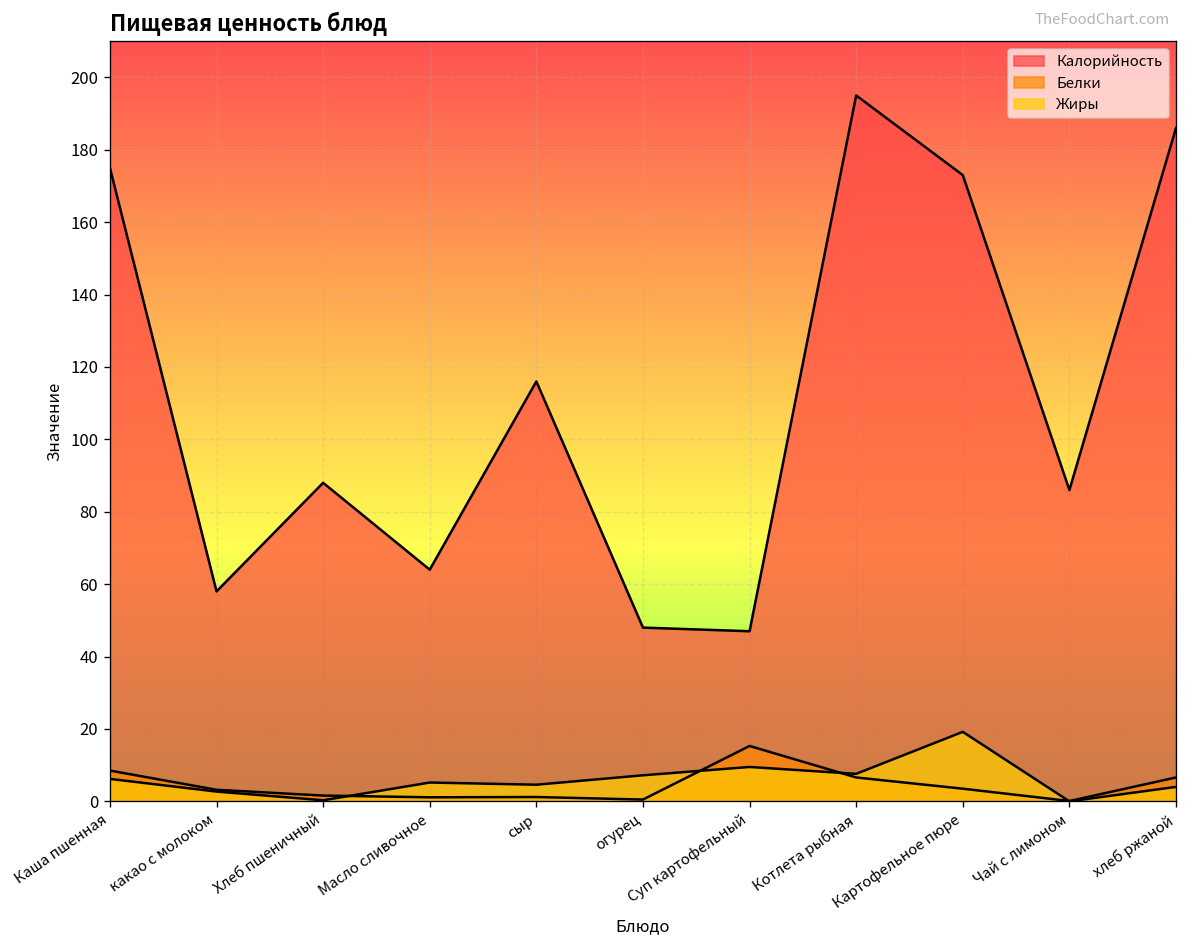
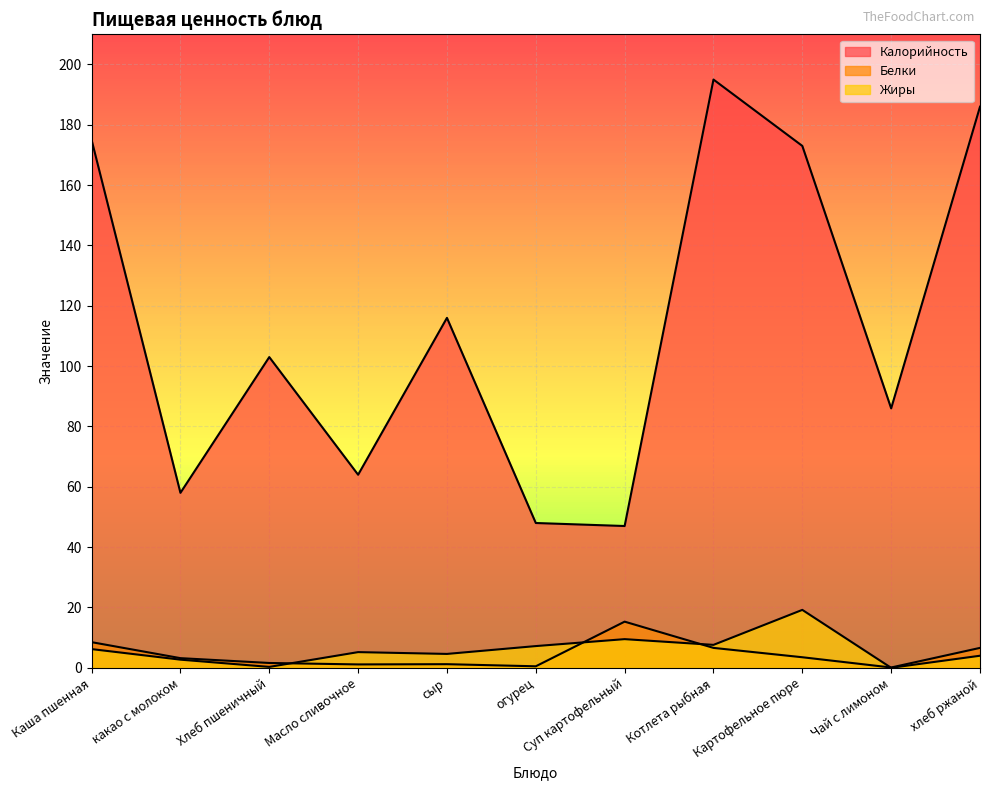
Калорийность, Хлеб пшеничный: 88 -> 103
